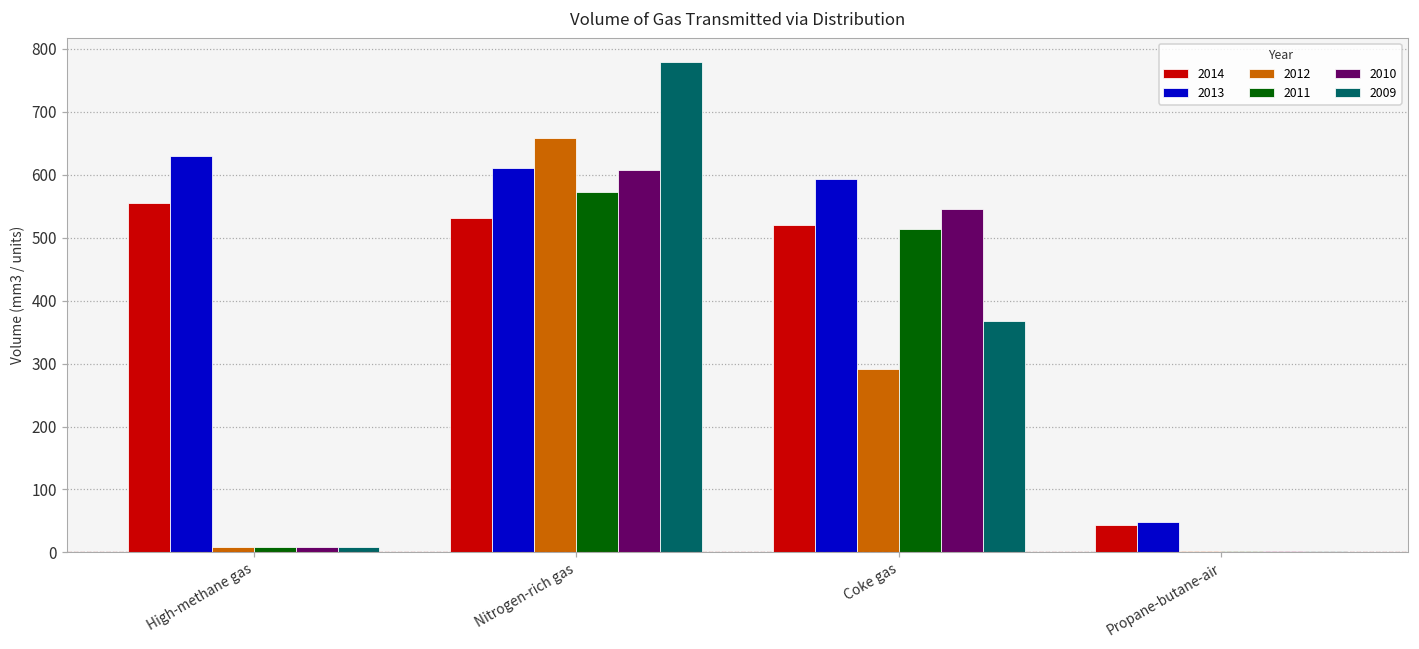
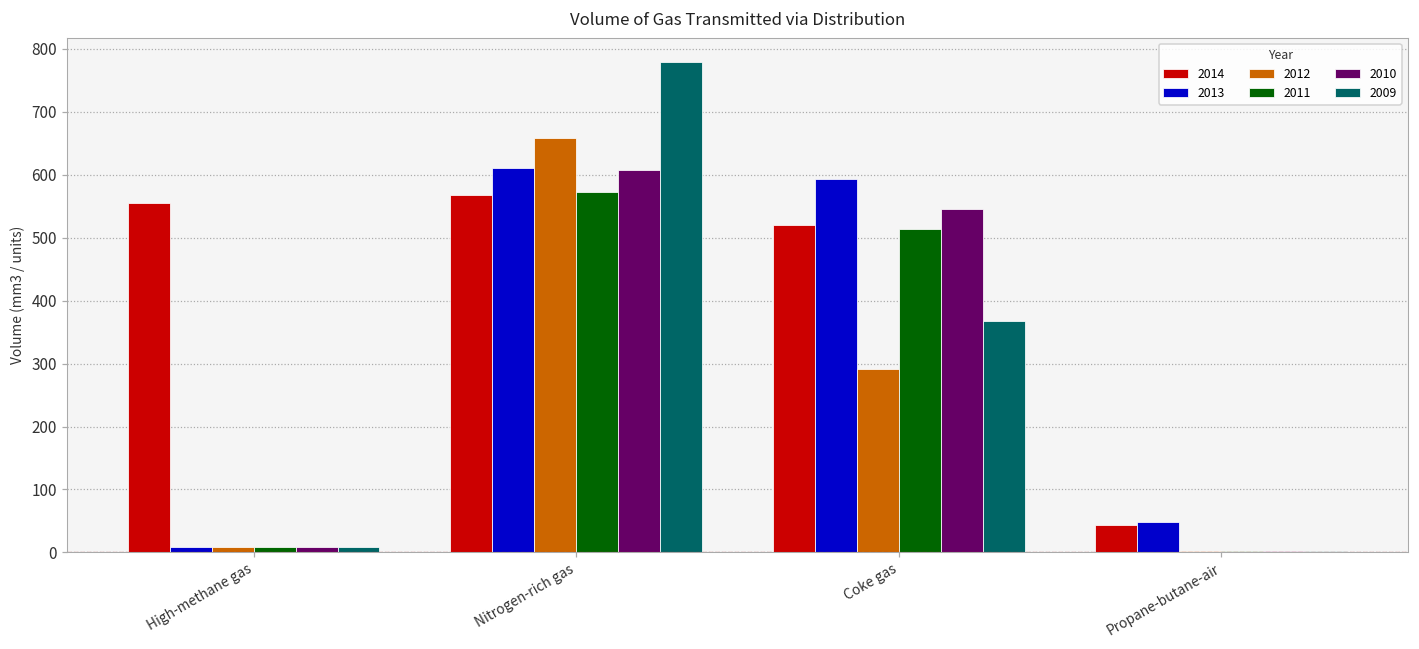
2013, High-methane gas: 630 -> 10
2014, Nitrogen-rich gas: 530 -> 570
